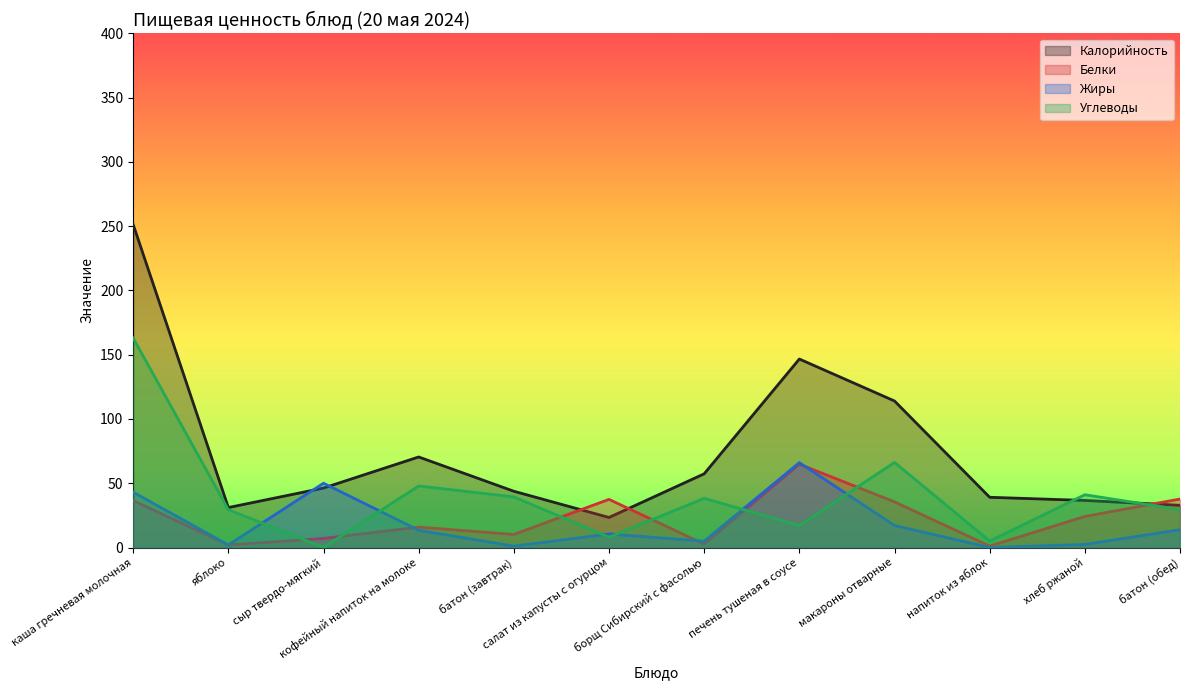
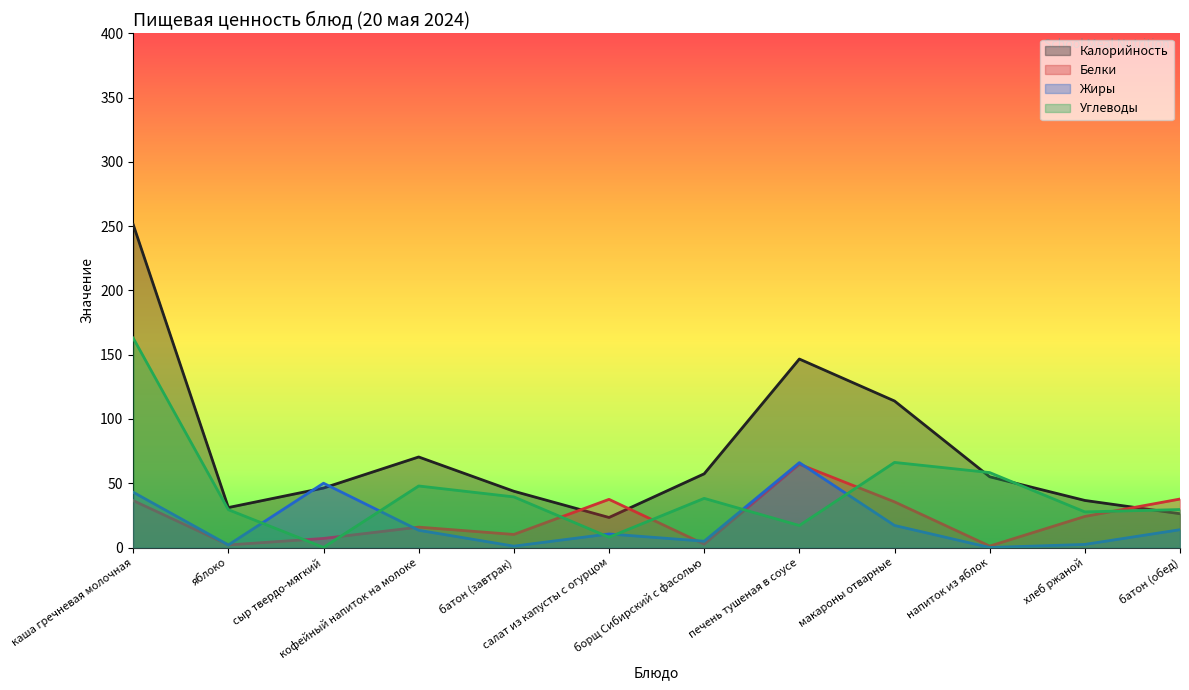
Калорийность, напиток из яблок: 39 -> 55
Углеводы, напиток из яблок: 5 -> 58
Углеводы, хлеб ржаной: 41 -> 28
Калорийность, батон (обед): 33 -> 26
